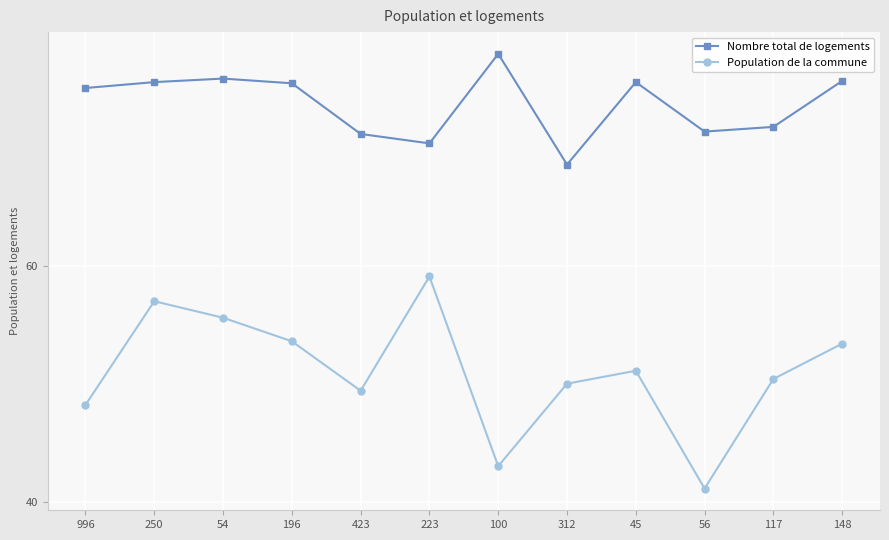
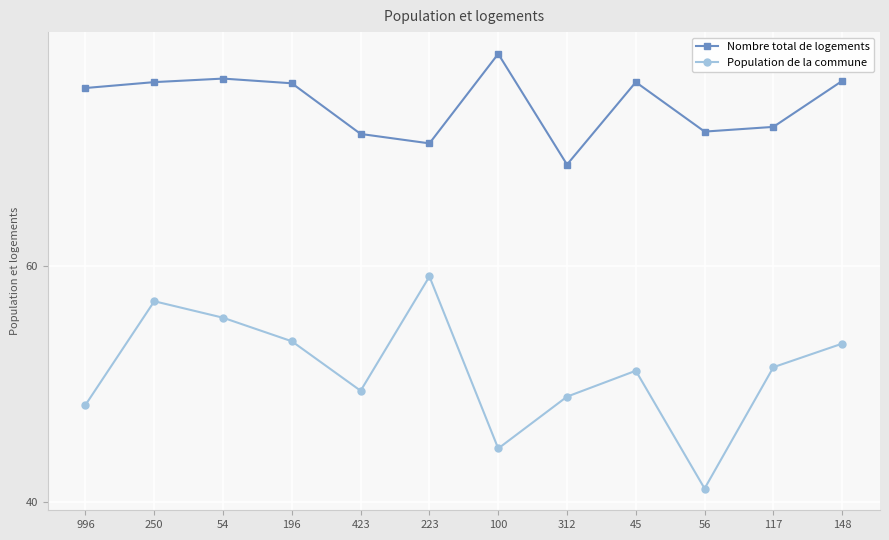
Population de la commune, 100: 43.0 -> 44.5
Population de la commune, 312: 50.0 -> 48.9
Population de la commune, 117: 50.4 -> 51.4
